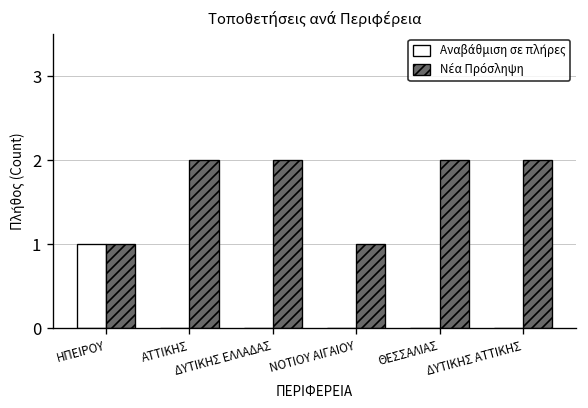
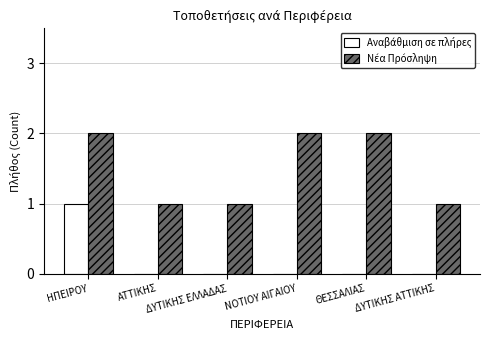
Νέα Πρόσληψη, ΗΠΕΙΡΟΥ: 1 -> 2
Νέα Πρόσληψη, ΑΤΤΙΚΗΣ: 2 -> 1
Νέα Πρόσληψη, ΔΥΤΙΚΗΣ ΕΛΛΑΔΑΣ: 2 -> 1
Νέα Πρόσληψη, ΝΟΤΙΟΥ ΑΙΓΑΙΟΥ: 1 -> 2
Νέα Πρόσληψη, ΔΥΤΙΚΗΣ ΑΤΤΙΚΗΣ: 2 -> 1
